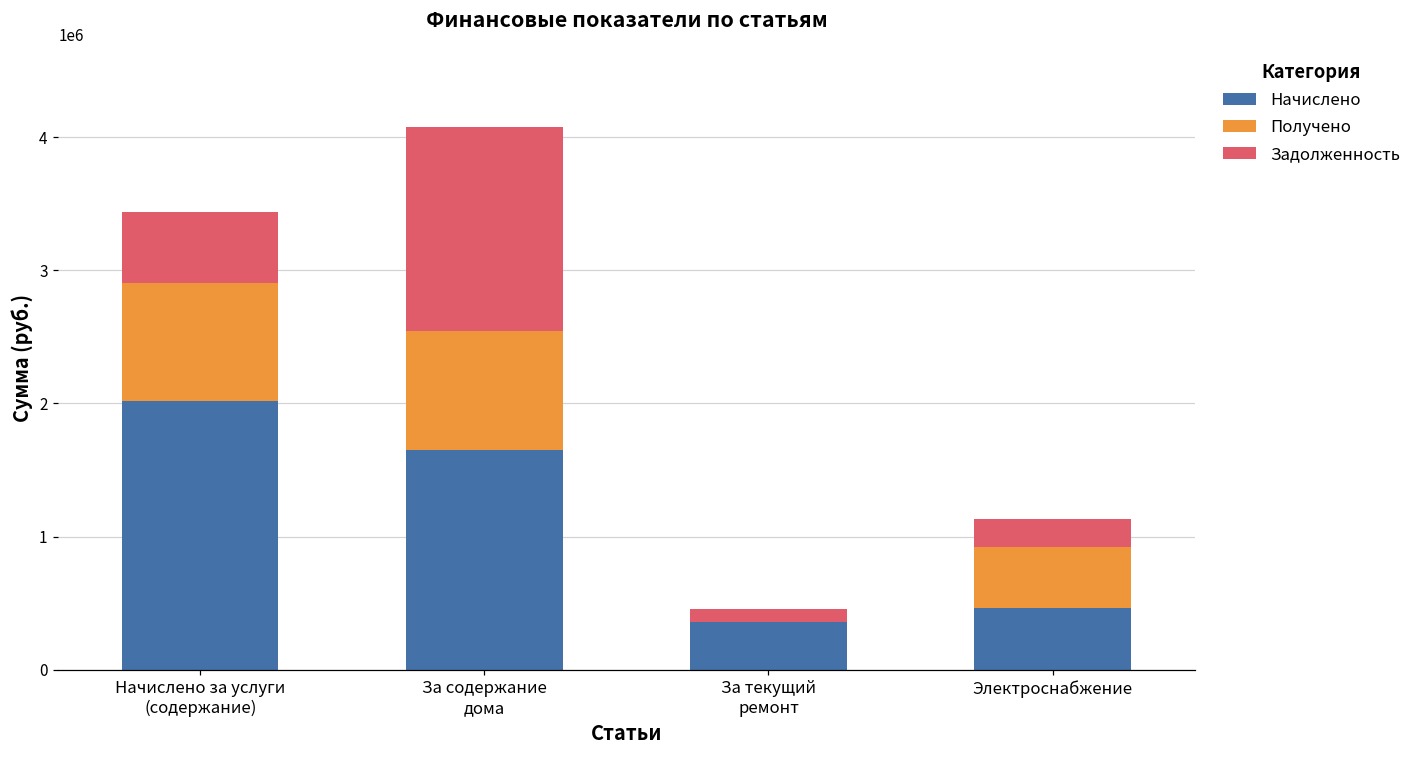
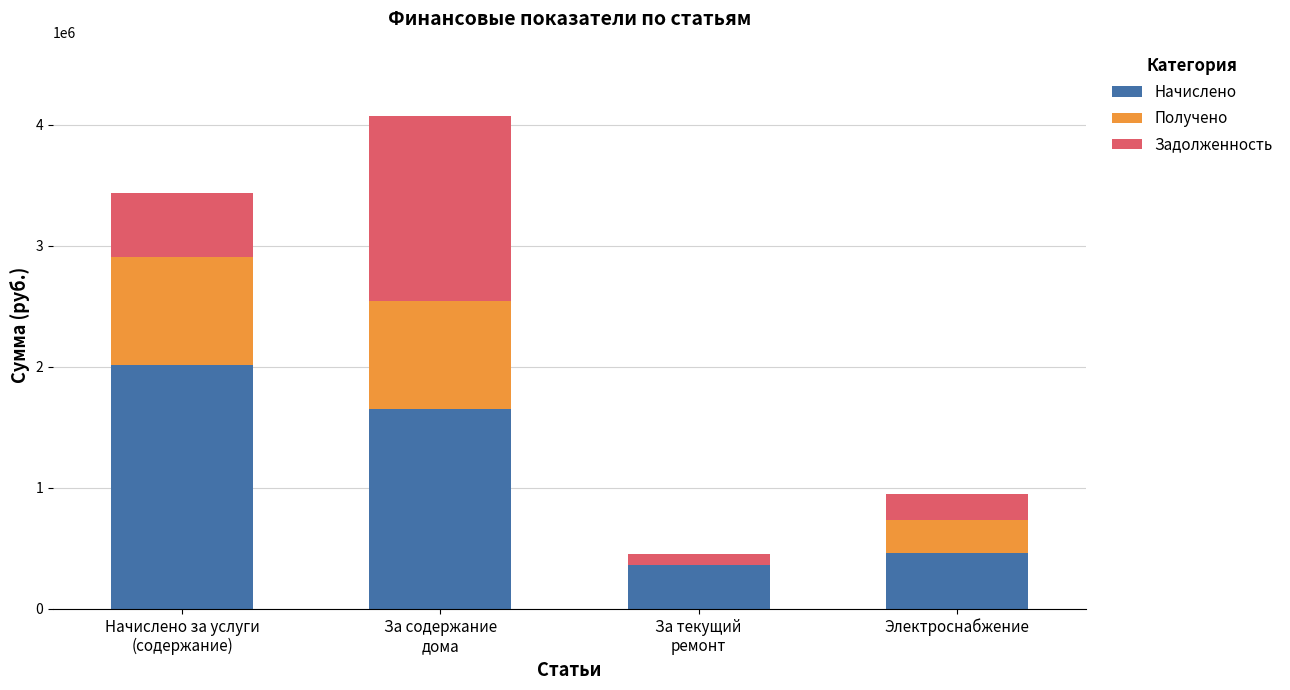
Получено, Электроснабжение: 460000 -> 270000
